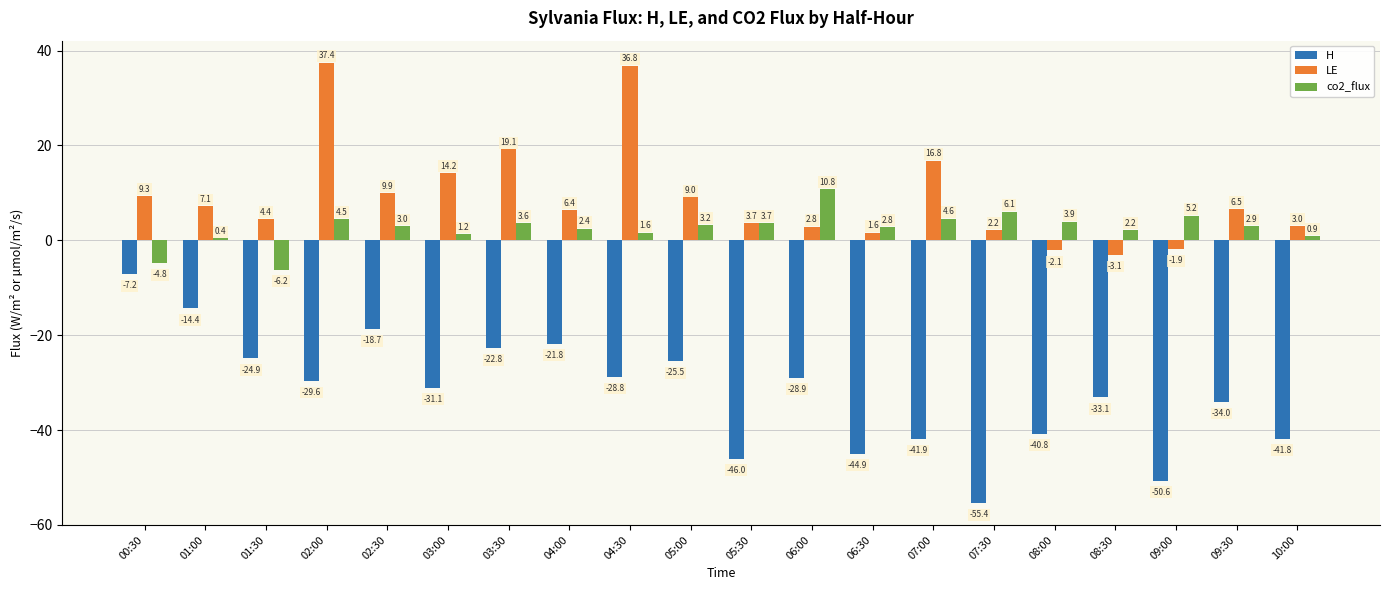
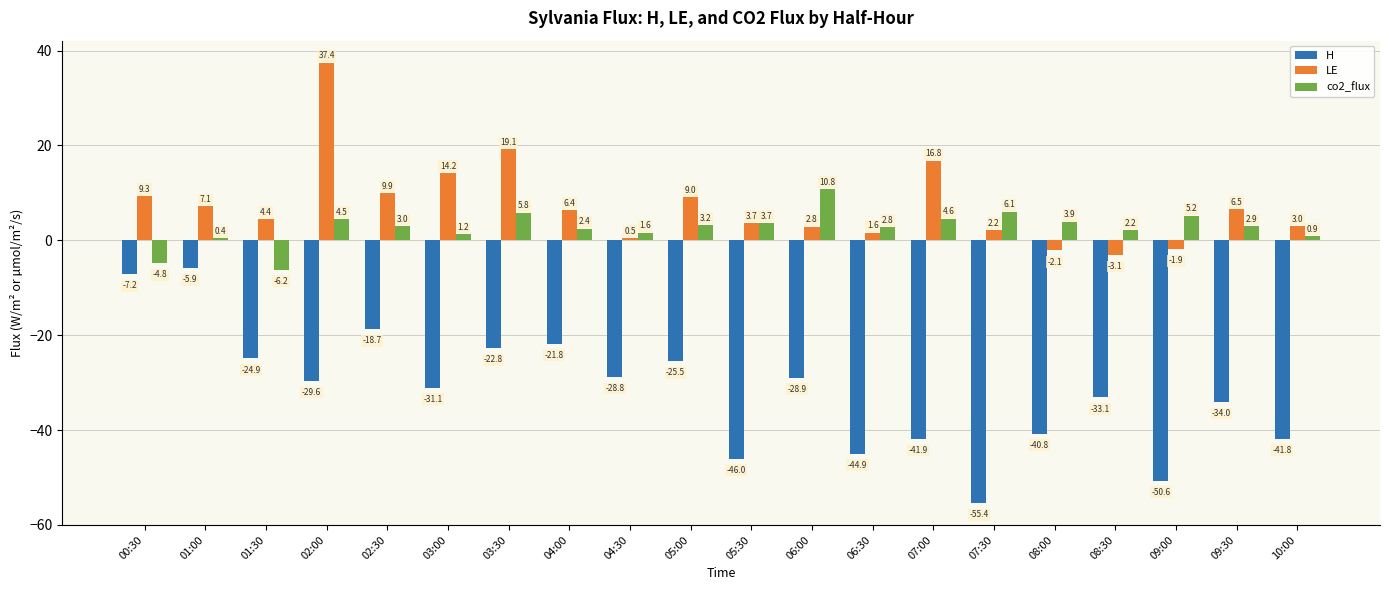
H, 01:00: -14.4 -> -5.9
co2_flux, 03:30: 3.6 -> 5.8
LE, 04:30: 36.8 -> 0.5
